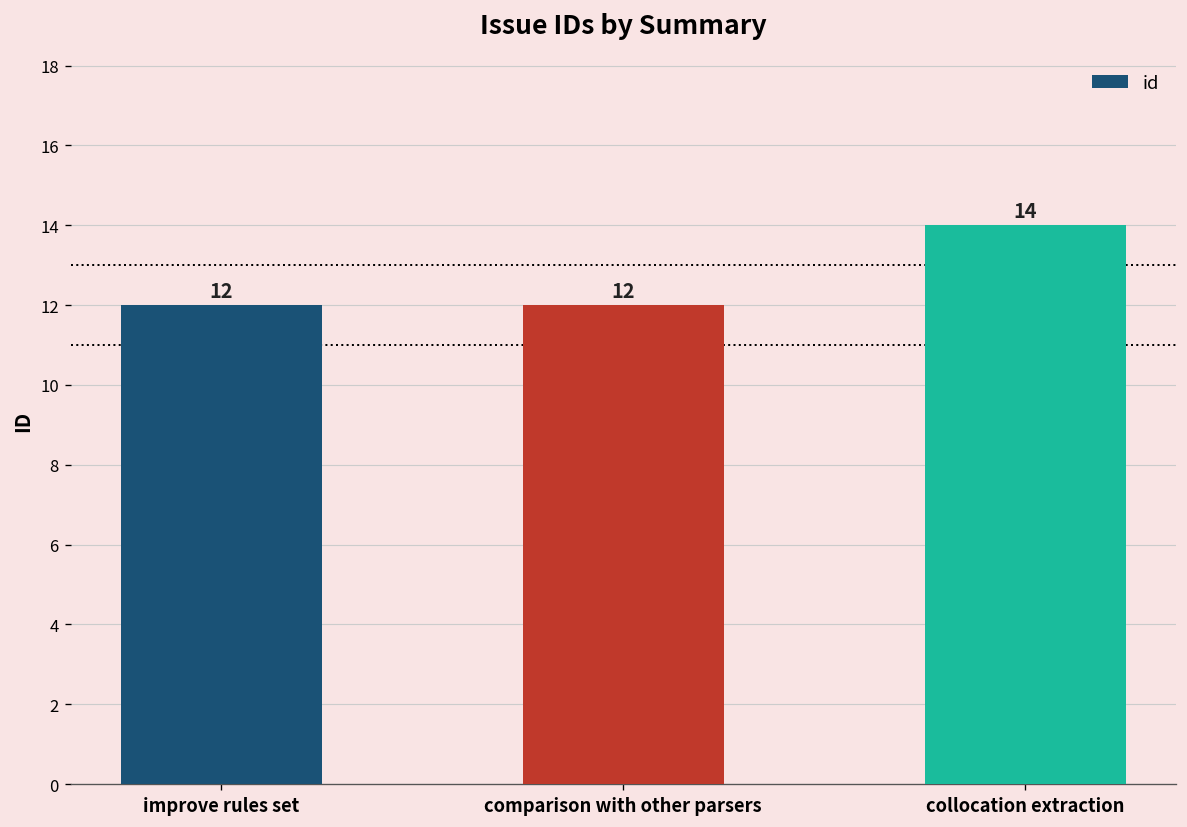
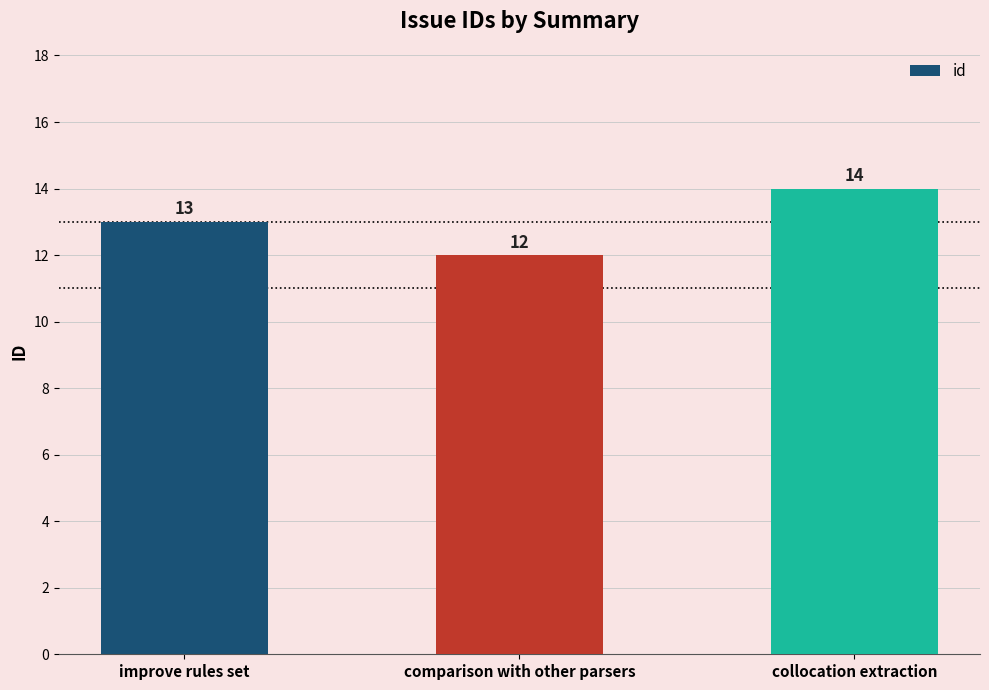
improve rules set: 12 -> 13
